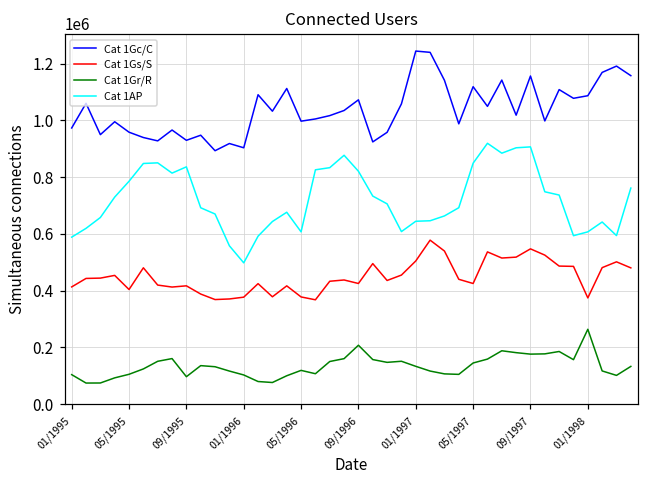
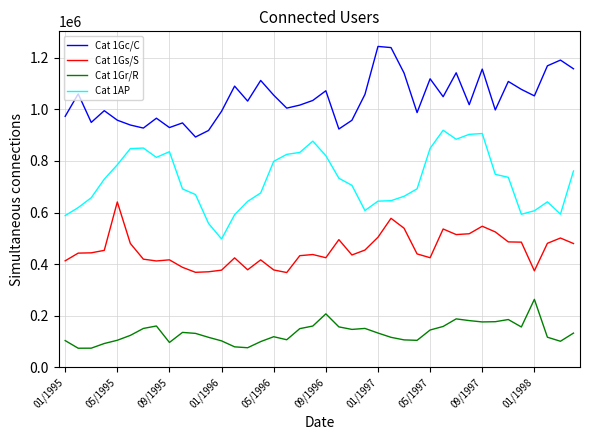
Cat 1Gs/S, 05/1995: 400000 -> 640000
Cat 1Gc/C, 01/1996: 900000 -> 990000
Cat 1Gc/C, 05/1996: 1000000 -> 1050000
Cat 1AP, 05/1996: 610000 -> 800000
Cat 1Gc/C, 01/1998: 1090000 -> 1050000
